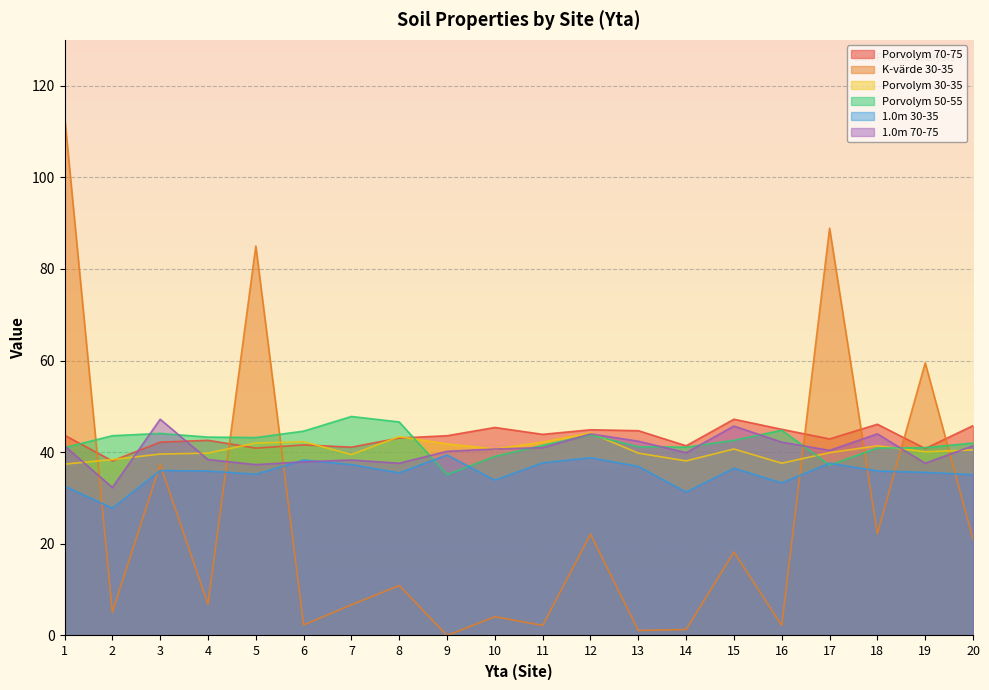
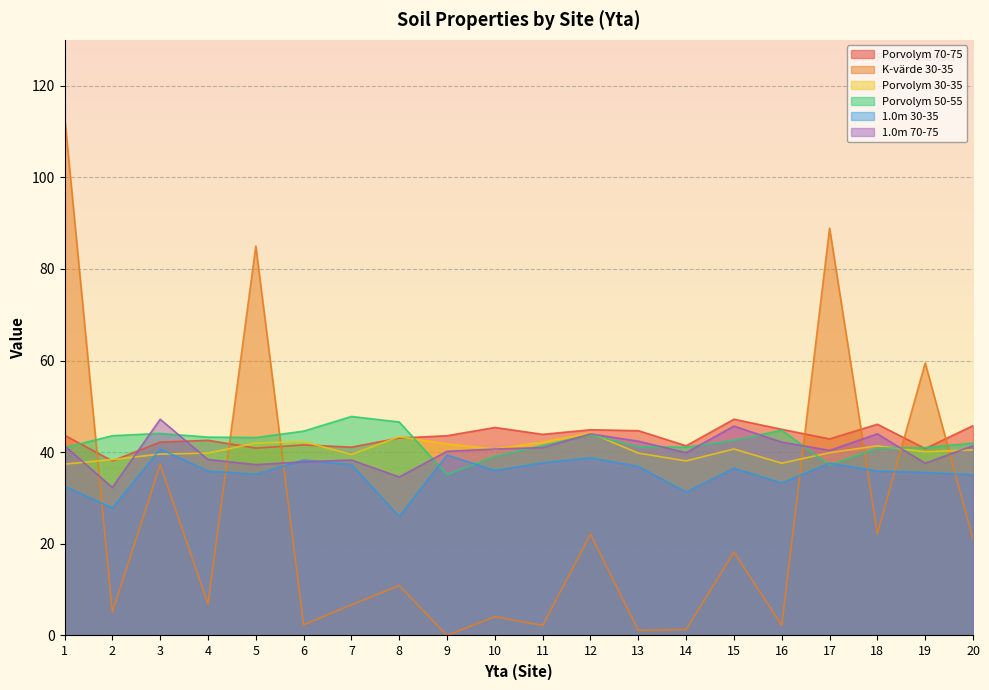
1.0m 30-35, 3: 36 -> 41
1.0m 30-35, 8: 36 -> 26
1.0m 70-75, 8: 38 -> 35
1.0m 30-35, 10: 34 -> 36
